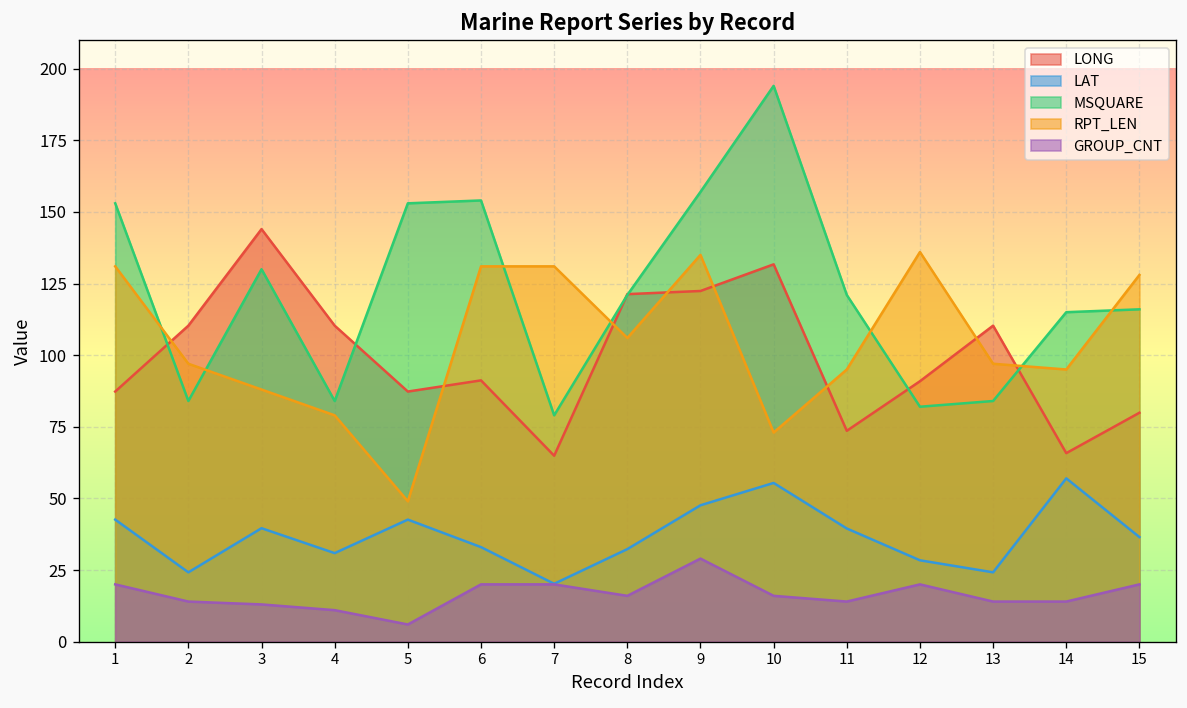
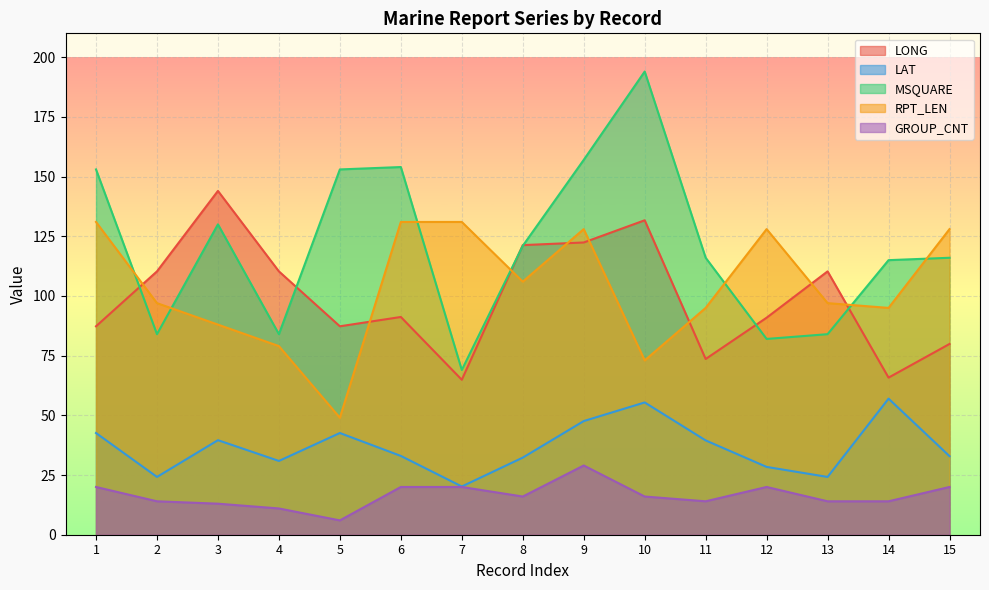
MSQUARE, 7: 79 -> 69
RPT_LEN, 9: 135 -> 128
MSQUARE, 11: 121 -> 116
RPT_LEN, 12: 136 -> 128
LAT, 15: 37 -> 33
